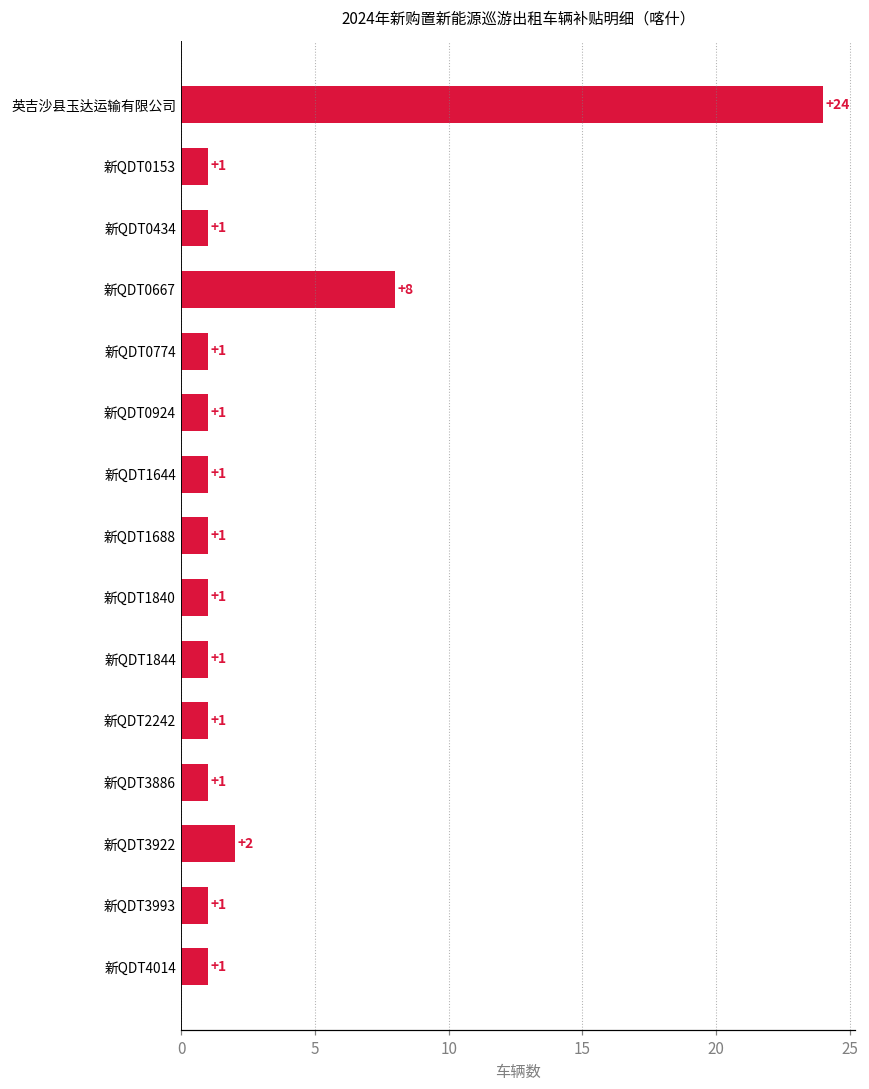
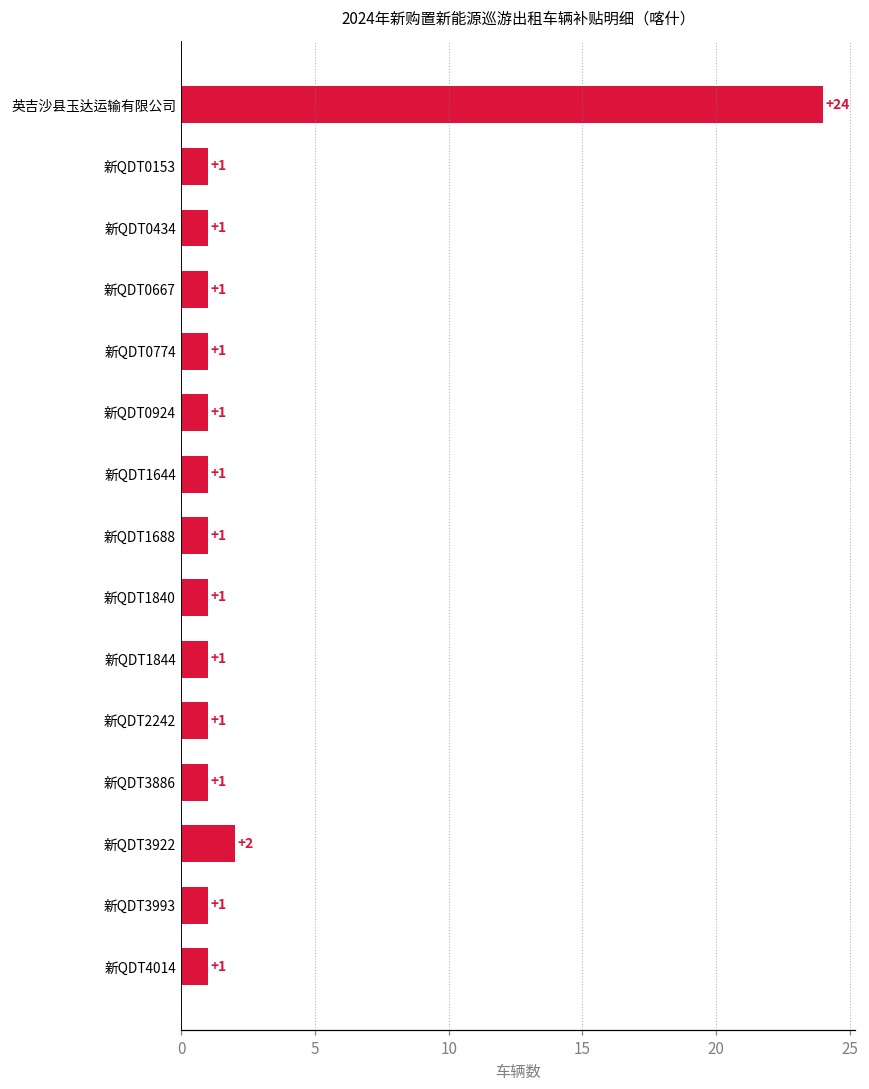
新QDT0667: +8 -> +1
